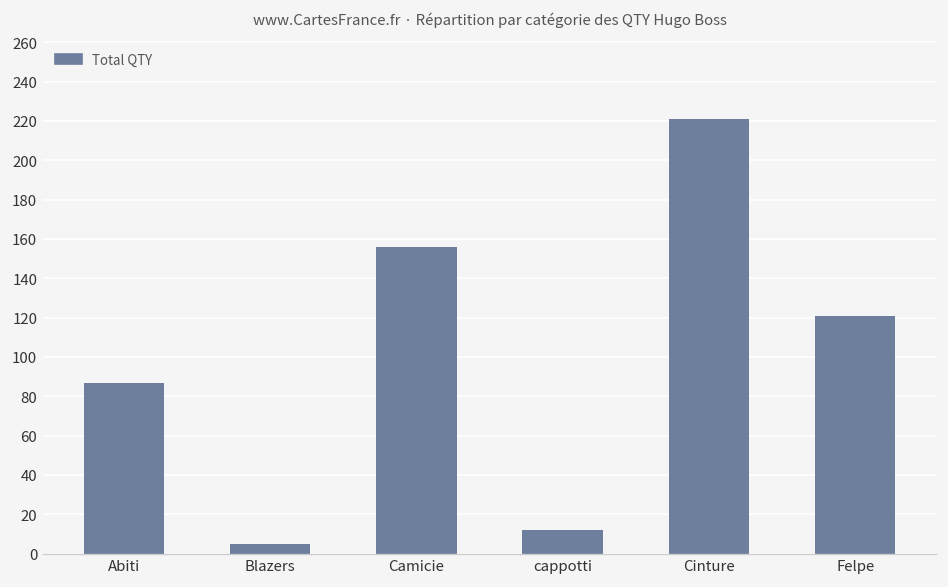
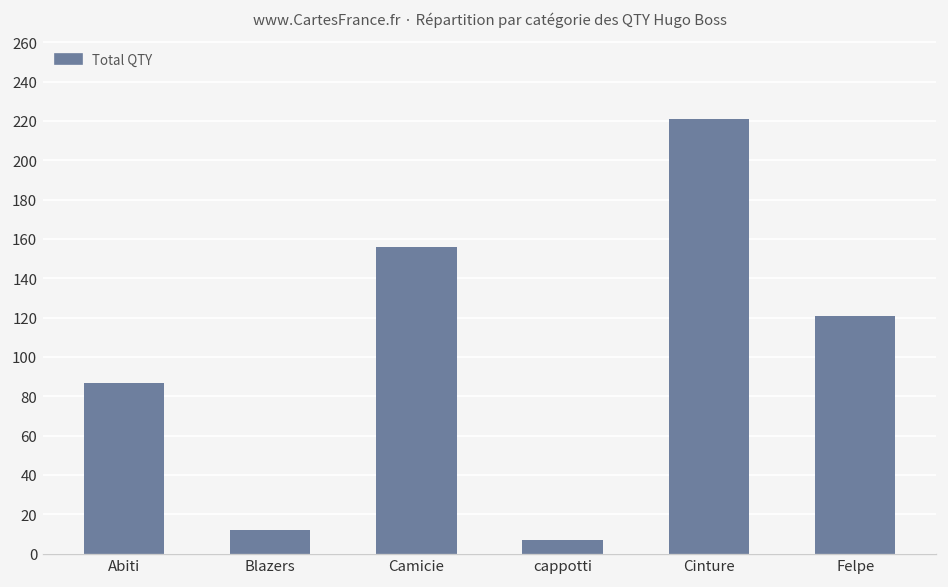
Blazers: 5 -> 12
cappotti: 12 -> 7
